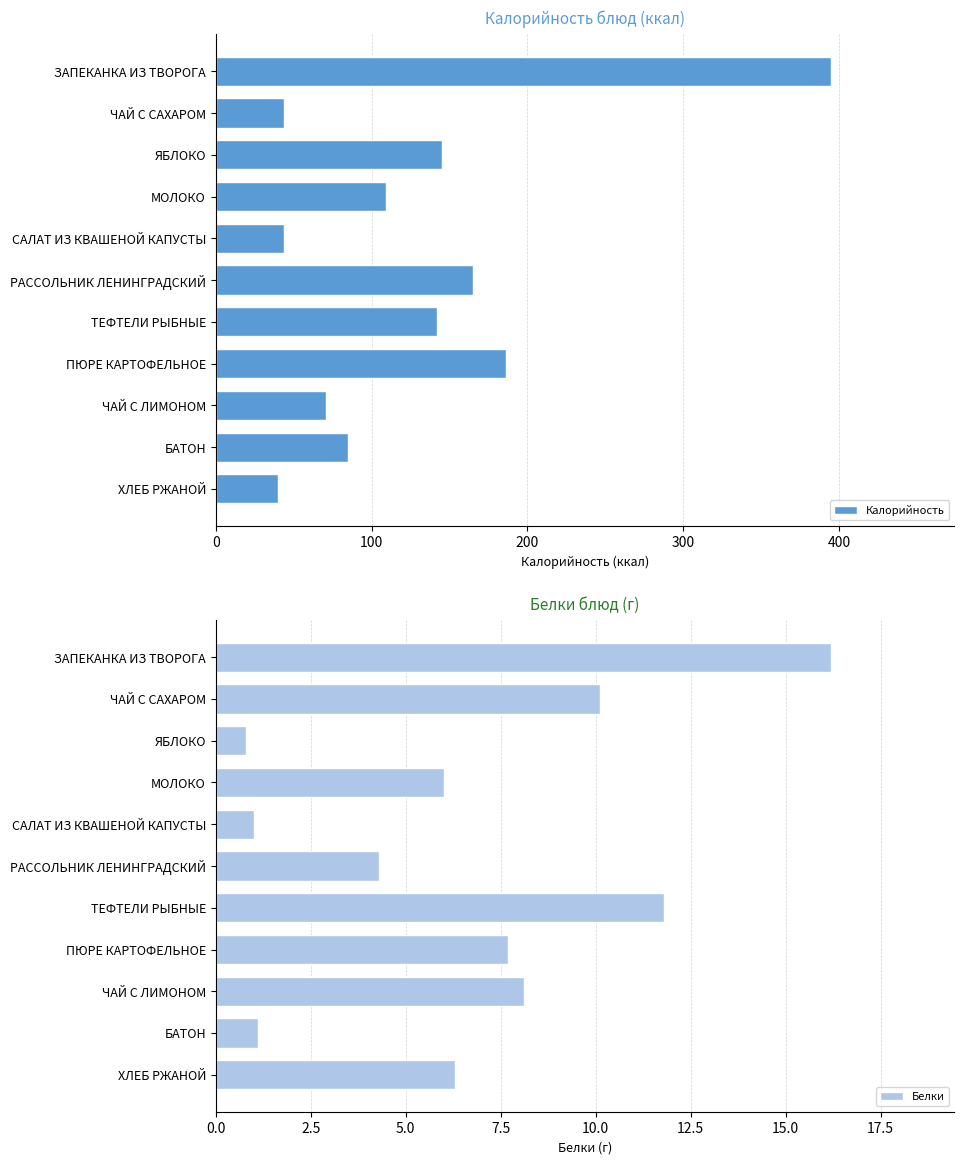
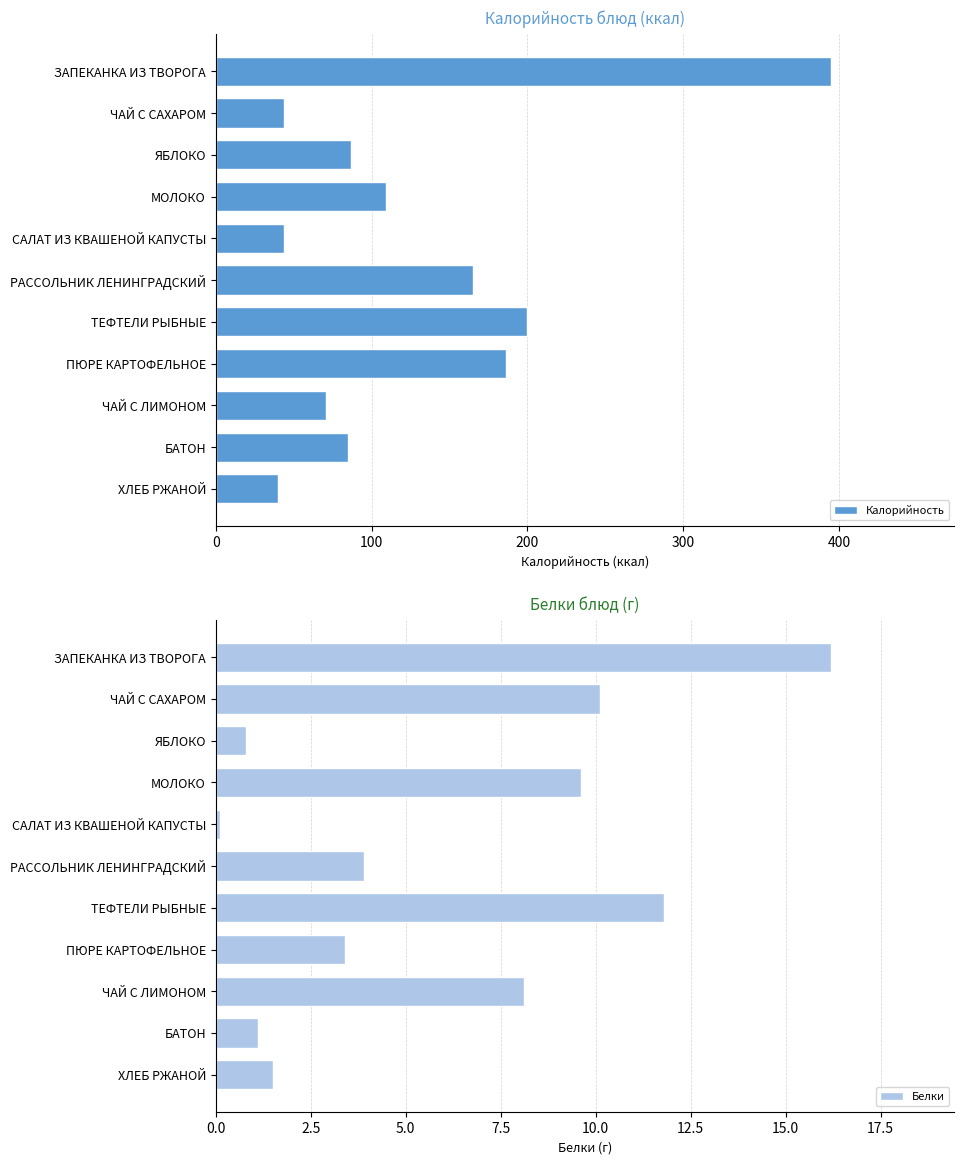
Калорийность блюд (ккал), ЯБЛОКО: 145 -> 87
Калорийность блюд (ккал), ТЕФТЕЛИ РЫБНЫЕ: 142 -> 200
Белки блюд (г), МОЛОКО: 6.0 -> 9.6
Белки блюд (г), САЛАТ ИЗ КВАШЕНОЙ КАПУСТЫ: 1.0 -> 0.1
Белки блюд (г), РАССОЛЬНИК ЛЕНИНГРАДСКИЙ: 4.3 -> 3.9
Белки блюд (г), ПЮРЕ КАРТОФЕЛЬНОЕ: 7.7 -> 3.4
Белки блюд (г), ХЛЕБ РЖАНОЙ: 6.3 -> 1.5
